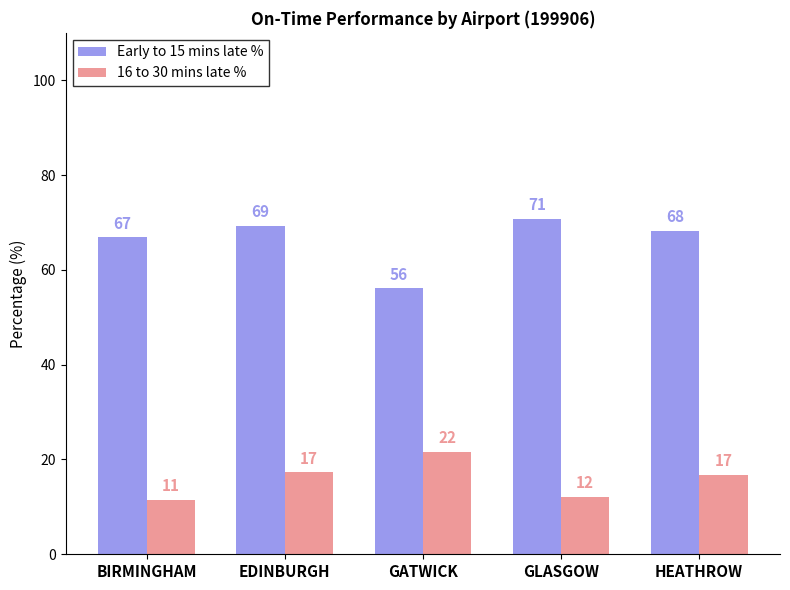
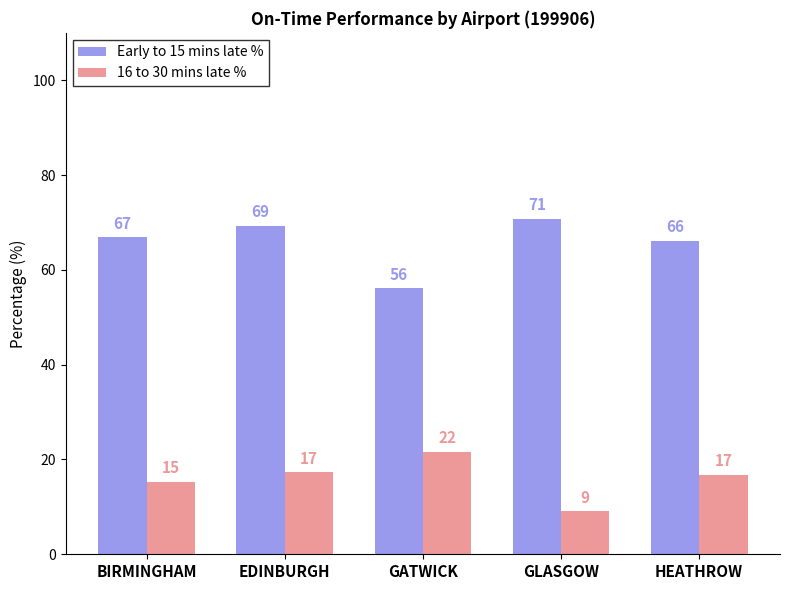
16 to 30 mins late %, BIRMINGHAM: 11 -> 15
16 to 30 mins late %, GLASGOW: 12 -> 9
Early to 15 mins late %, HEATHROW: 68 -> 66
